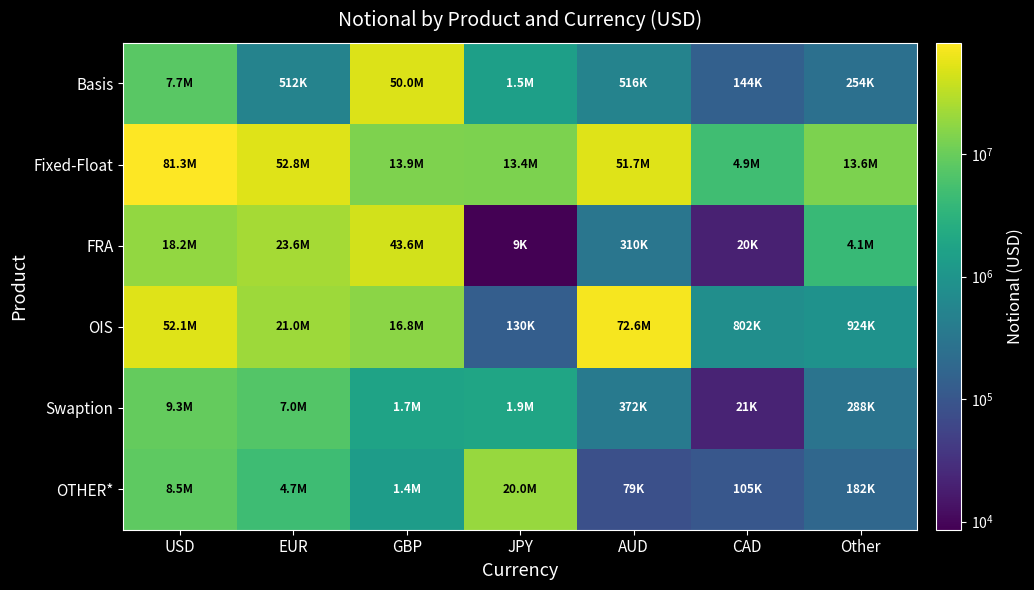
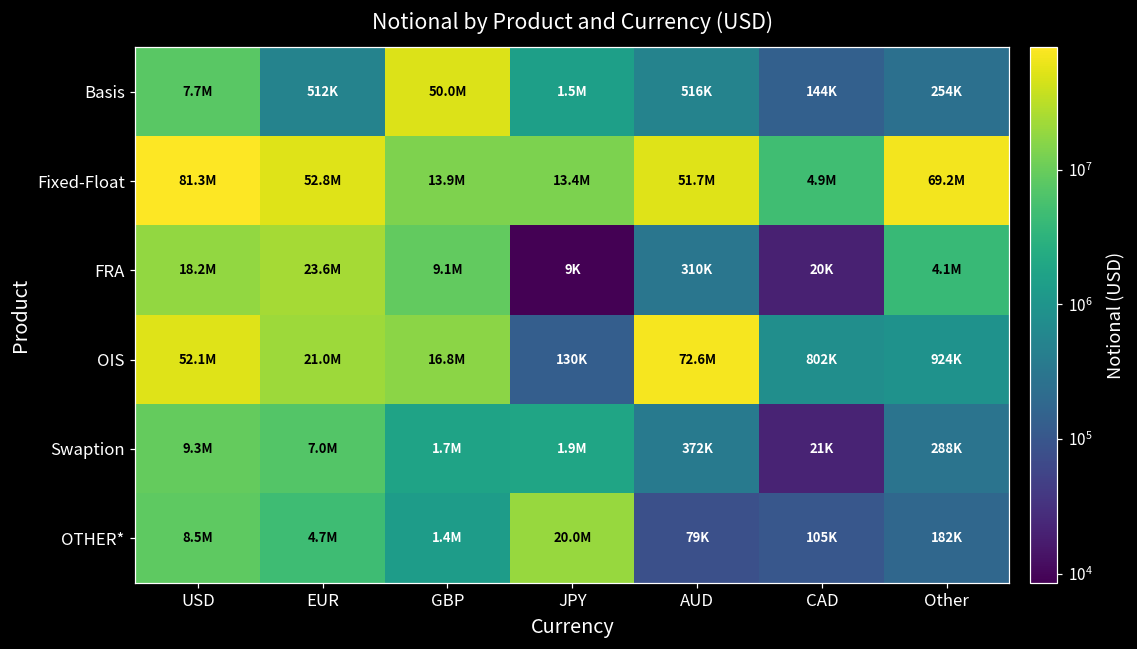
Fixed-Float, Other: 13.6M -> 69.2M
FRA, GBP: 43.6M -> 9.1M
